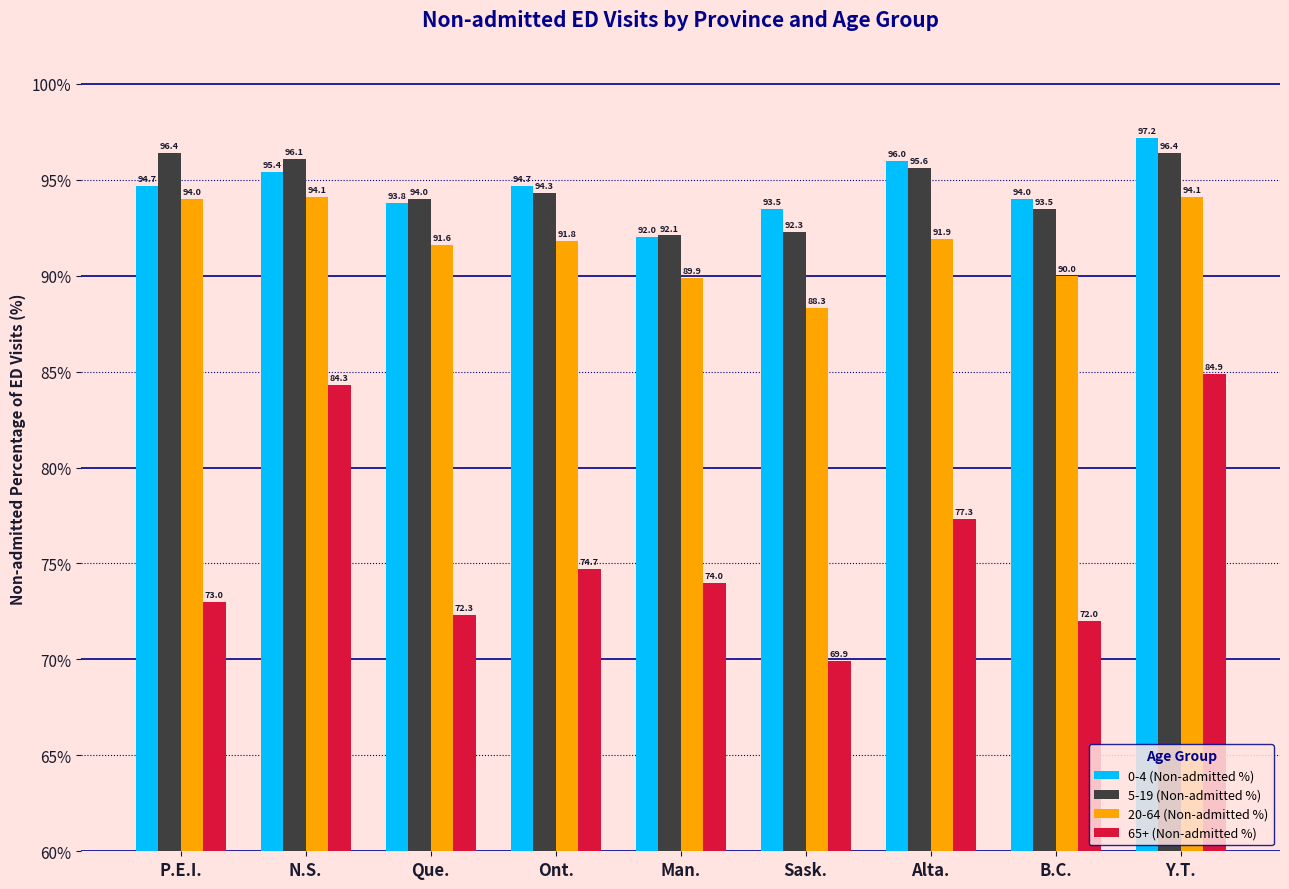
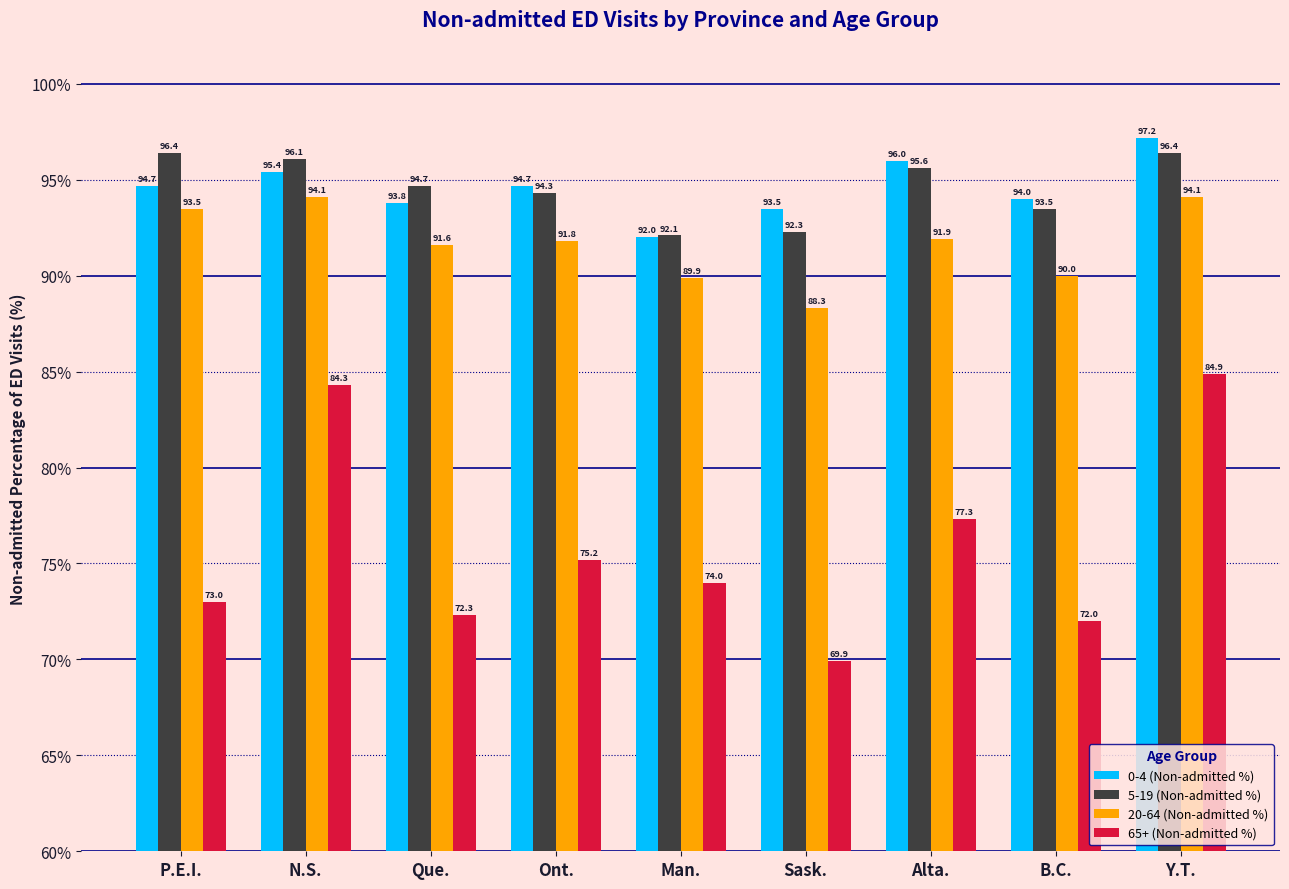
20-64 (Non-admitted %), P.E.I.: 94.0 -> 93.5
5-19 (Non-admitted %), Que.: 94.0 -> 94.7
65+ (Non-admitted %), Ont.: 74.7 -> 75.2
